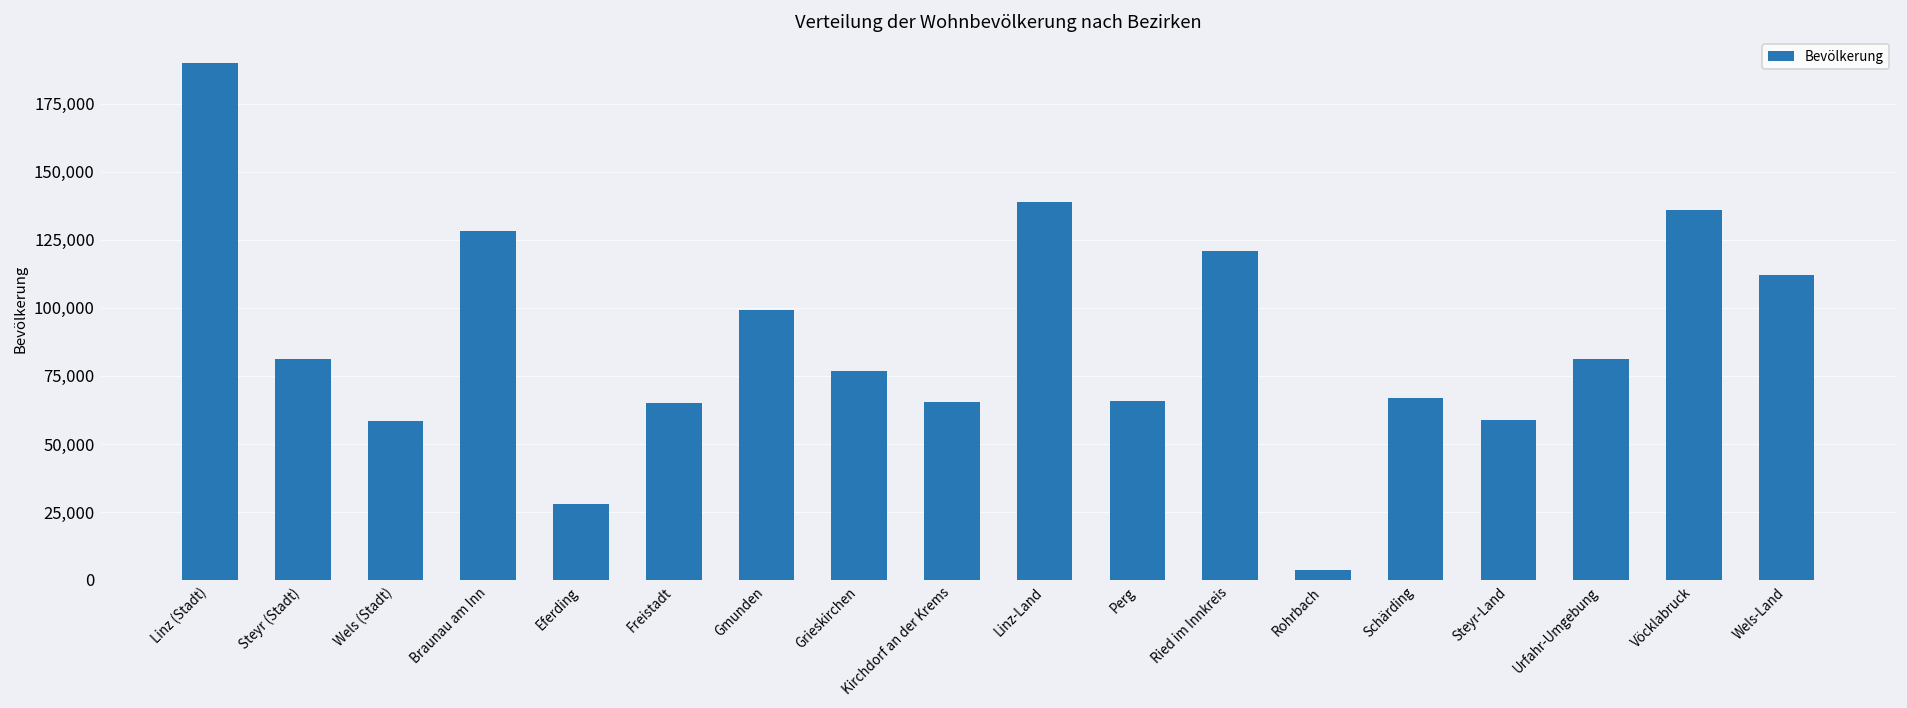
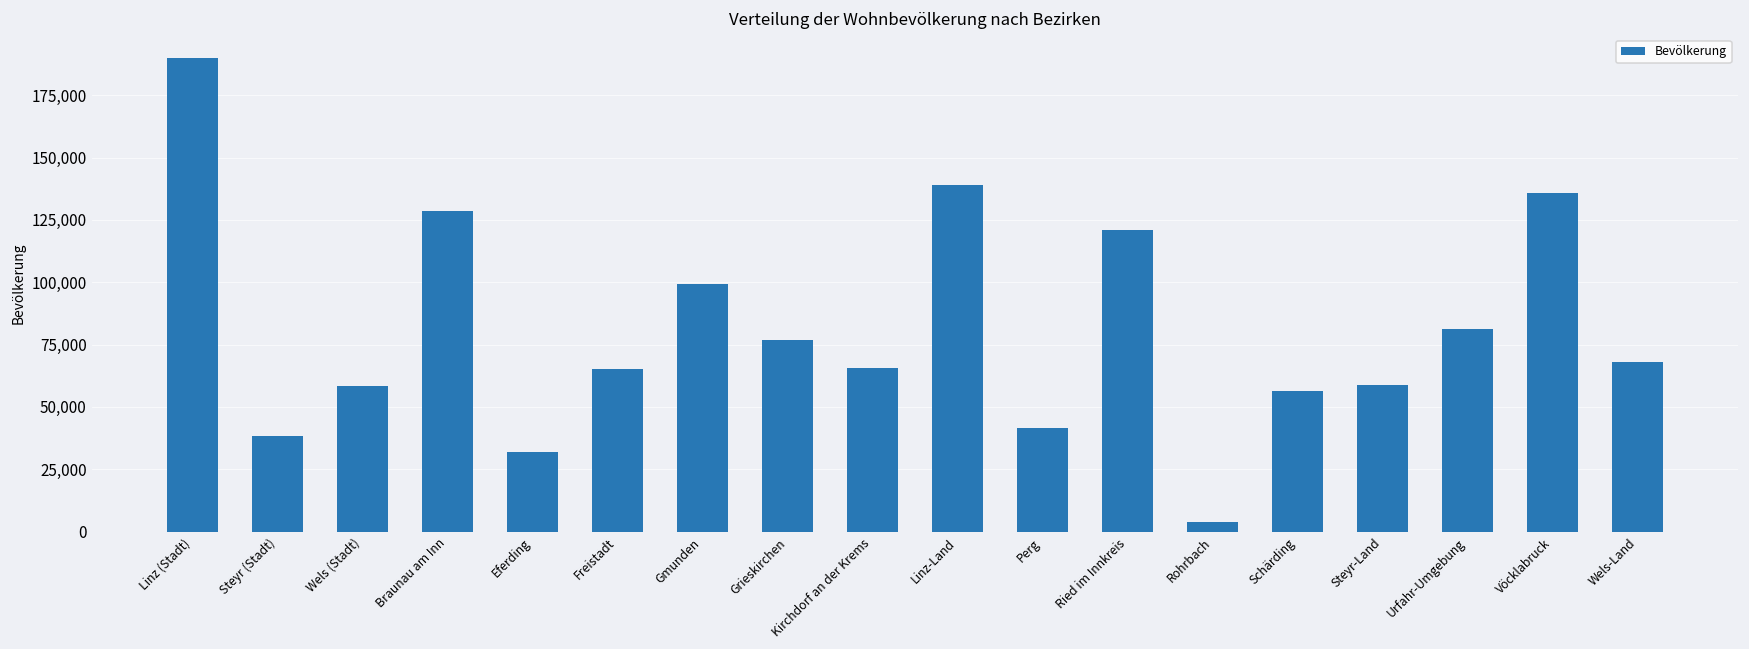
Steyr (Stadt): 81,000 -> 38,000
Eferding: 28,000 -> 32,000
Perg: 66,000 -> 42,000
Schärding: 67,000 -> 56,000
Wels-Land: 112,000 -> 68,000
